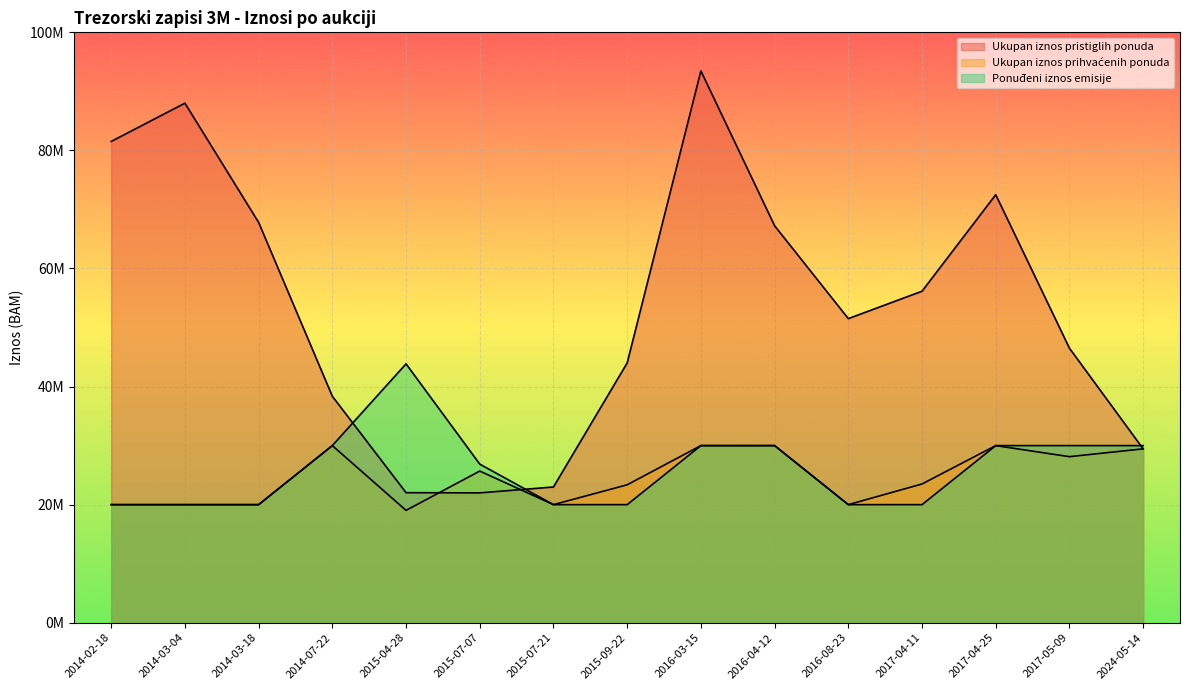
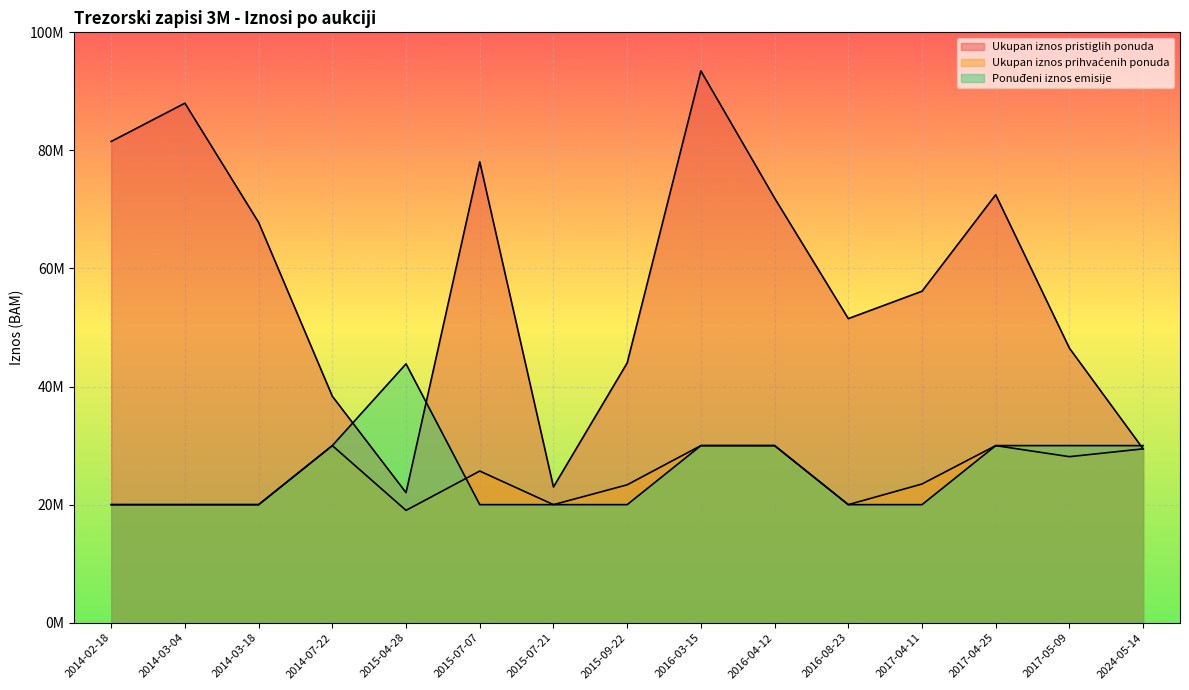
Ukupan iznos pristiglih ponuda, 2015-07-07: 22000000 -> 78000000
Ponuđeni iznos emisije, 2015-07-07: 27000000 -> 20000000
Ukupan iznos pristiglih ponuda, 2016-04-12: 67000000 -> 72000000
